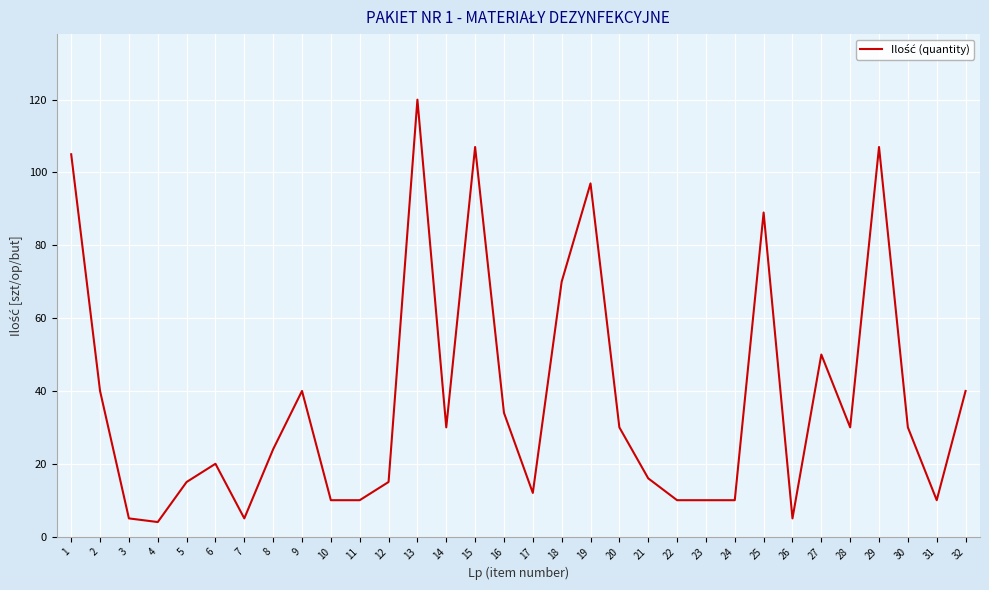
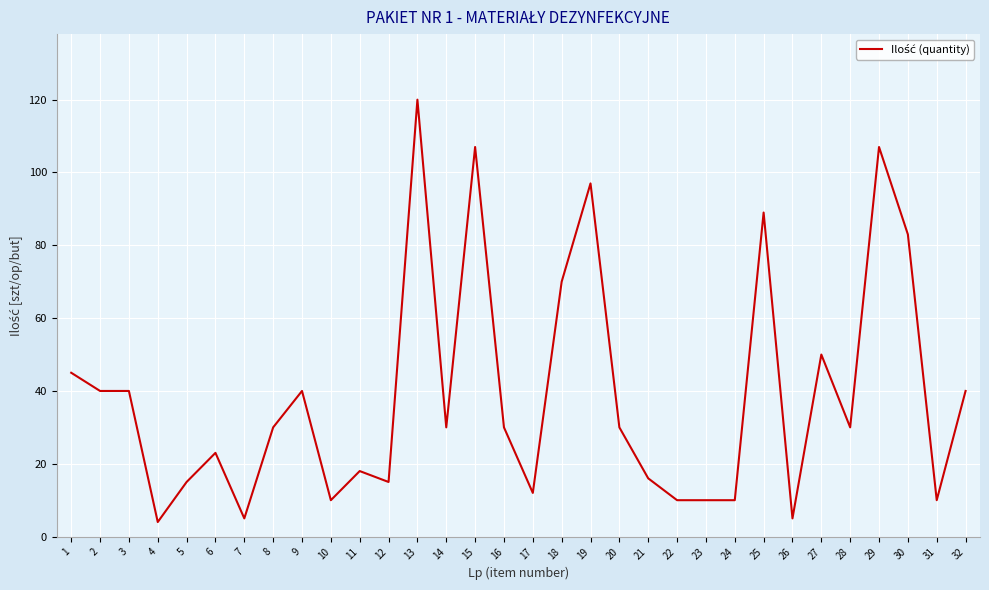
1: 105 -> 45
3: 5 -> 40
6: 20 -> 23
8: 24 -> 30
11: 10 -> 18
16: 34 -> 30
30: 30 -> 83
